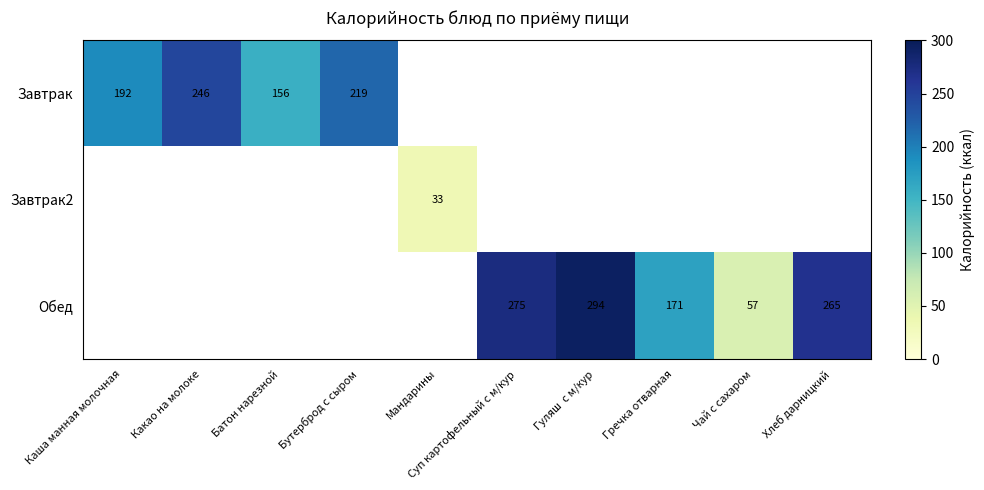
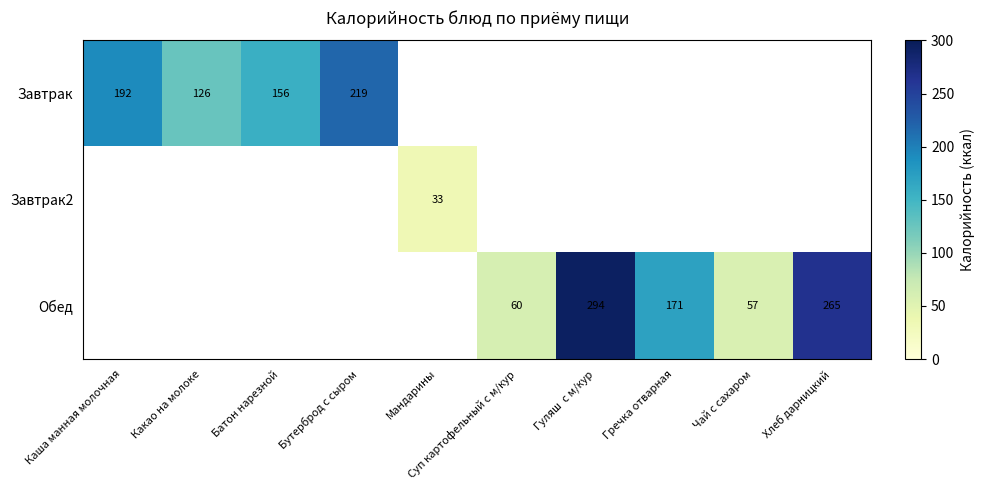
Завтрак, Какао на молоке: 246 -> 126
Обед, Суп картофельный с м/кур: 275 -> 60
